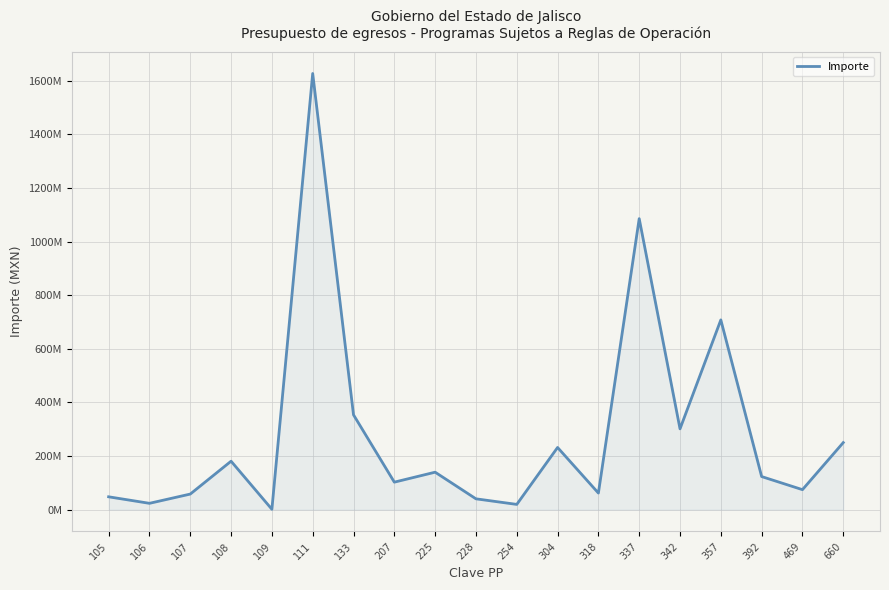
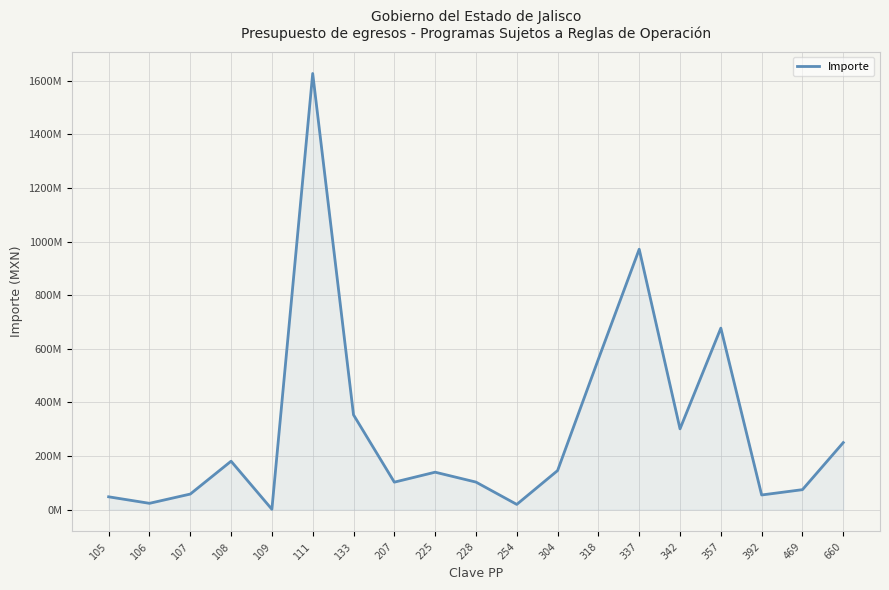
228: 40000000 -> 100000000
304: 230000000 -> 150000000
318: 60000000 -> 560000000
337: 1090000000 -> 970000000
357: 710000000 -> 680000000
392: 120000000 -> 50000000
